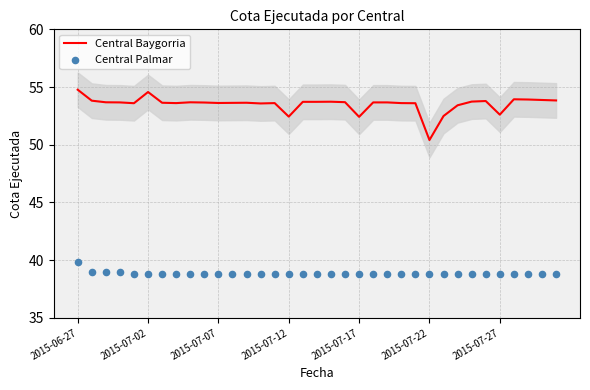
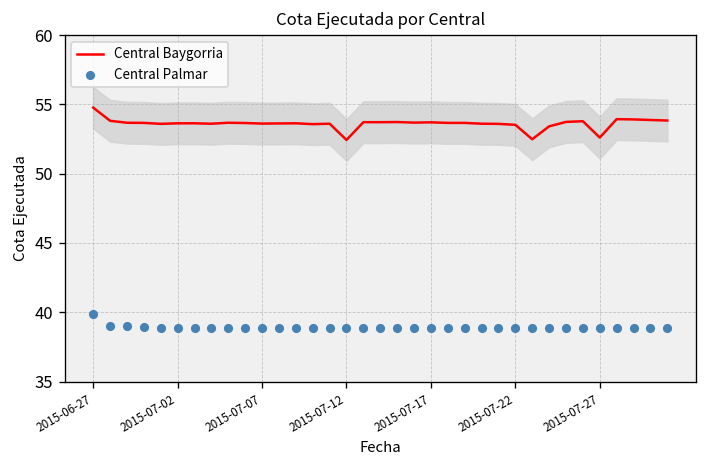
Central Baygorria, 2015-07-02: 54.6 -> 53.6
Central Baygorria, 2015-07-17: 52.4 -> 53.7
Central Baygorria, 2015-07-22: 50.4 -> 53.5
